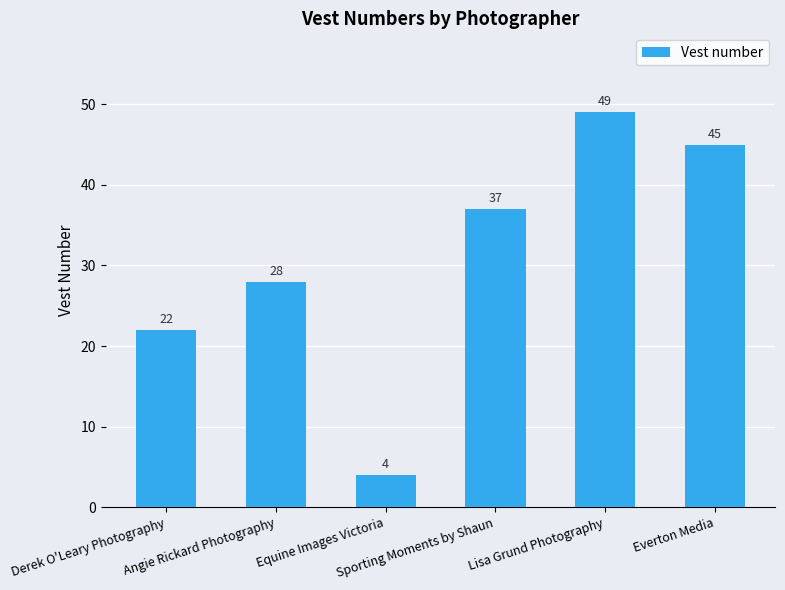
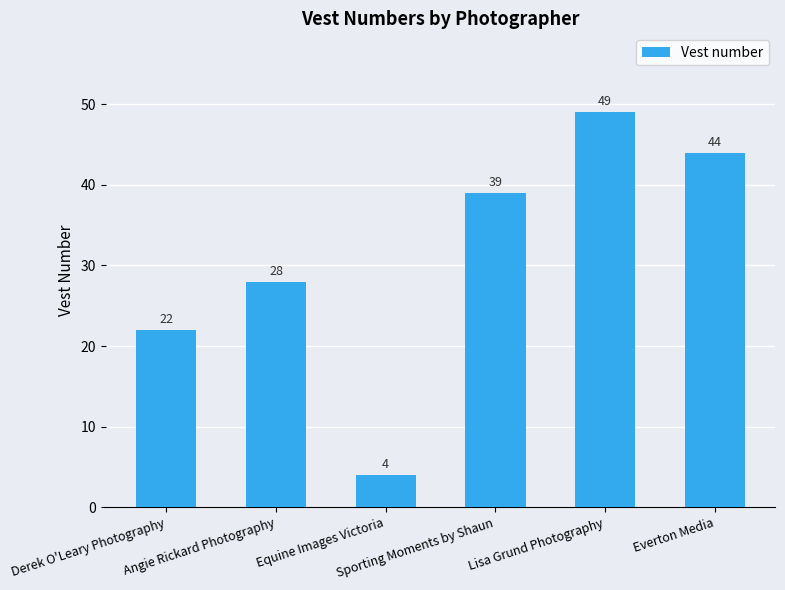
Sporting Moments by Shaun: 37 -> 39
Everton Media: 45 -> 44
